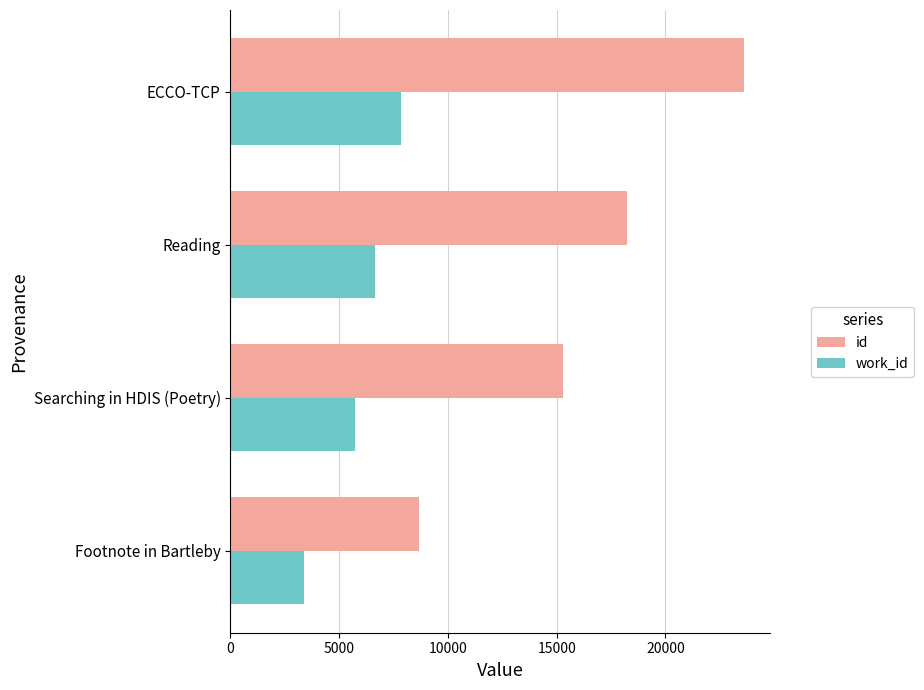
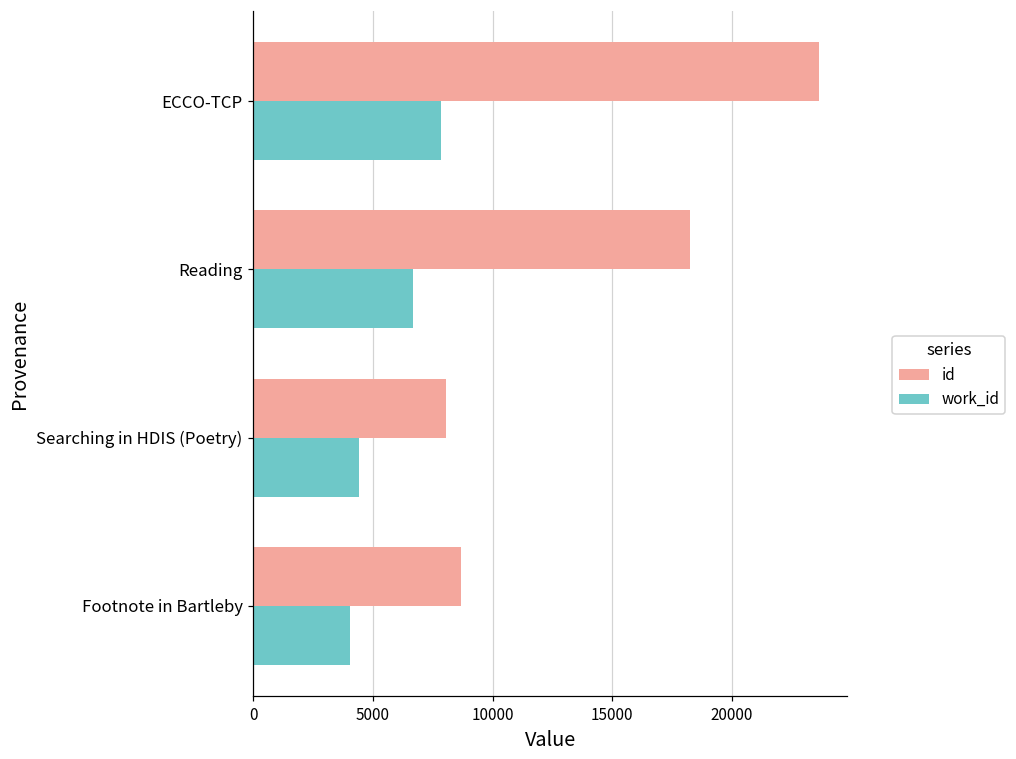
id, Searching in HDIS (Poetry): 15300 -> 8000
work_id, Searching in HDIS (Poetry): 5700 -> 4400
work_id, Footnote in Bartleby: 3400 -> 4000
